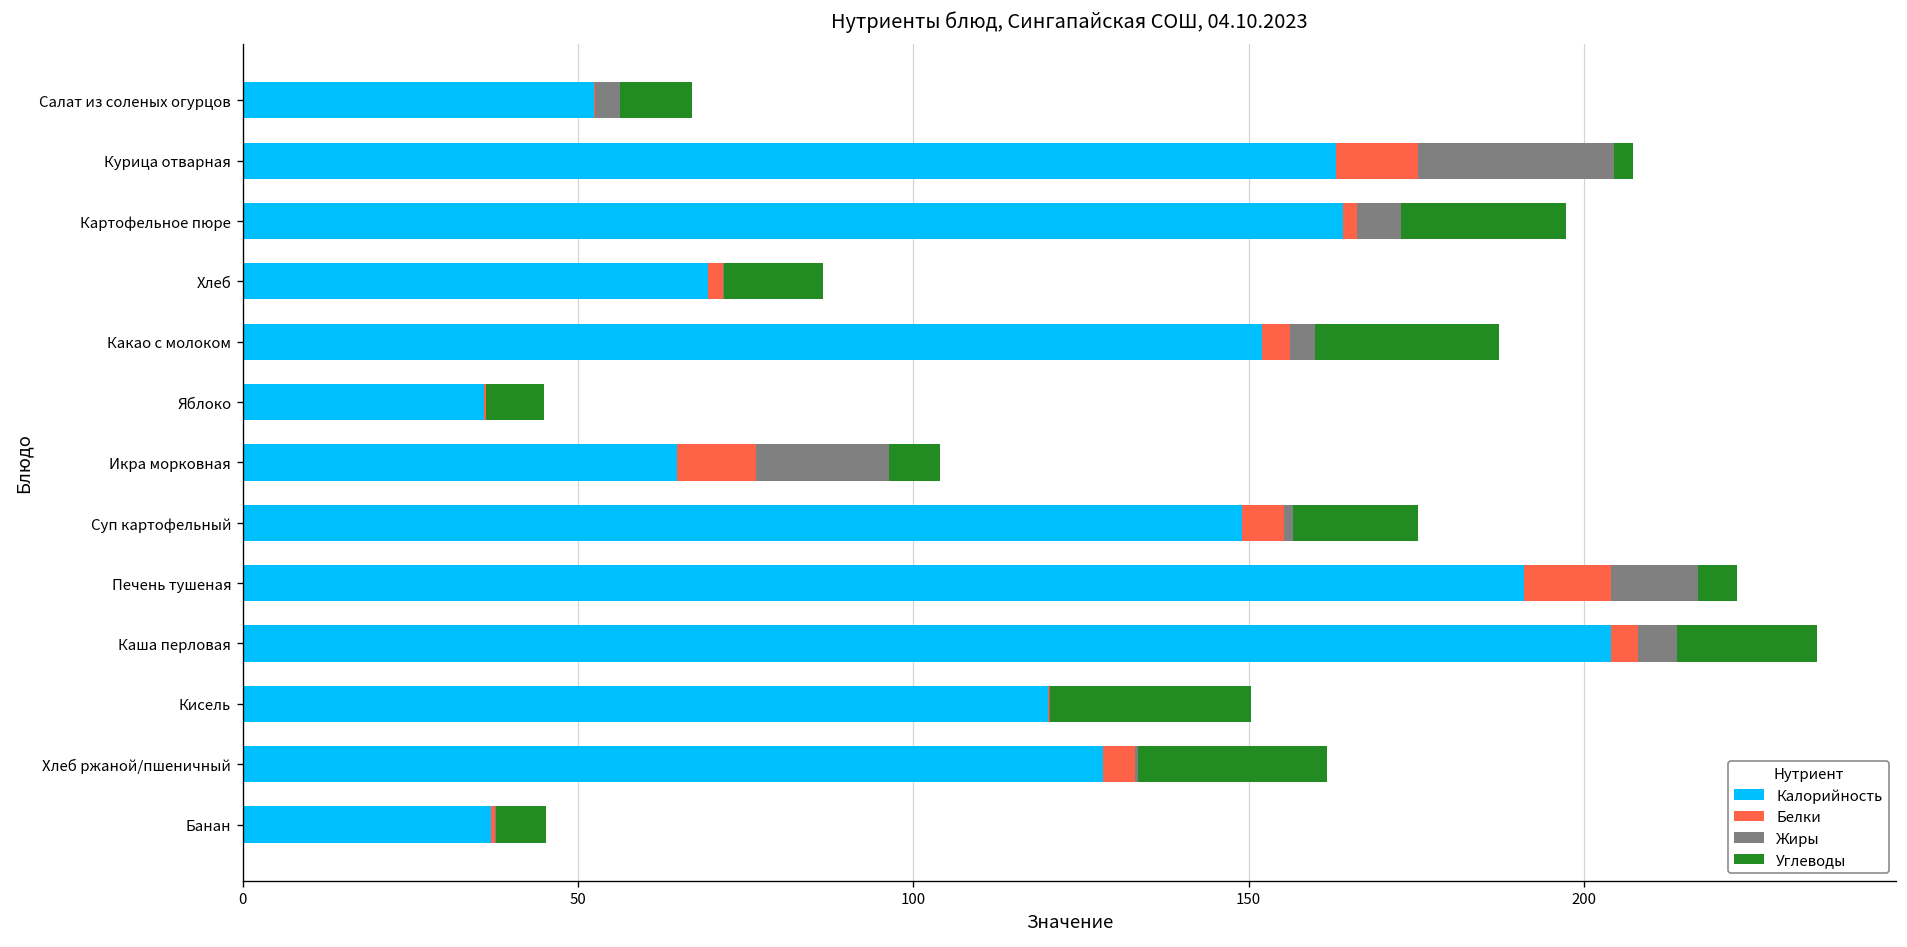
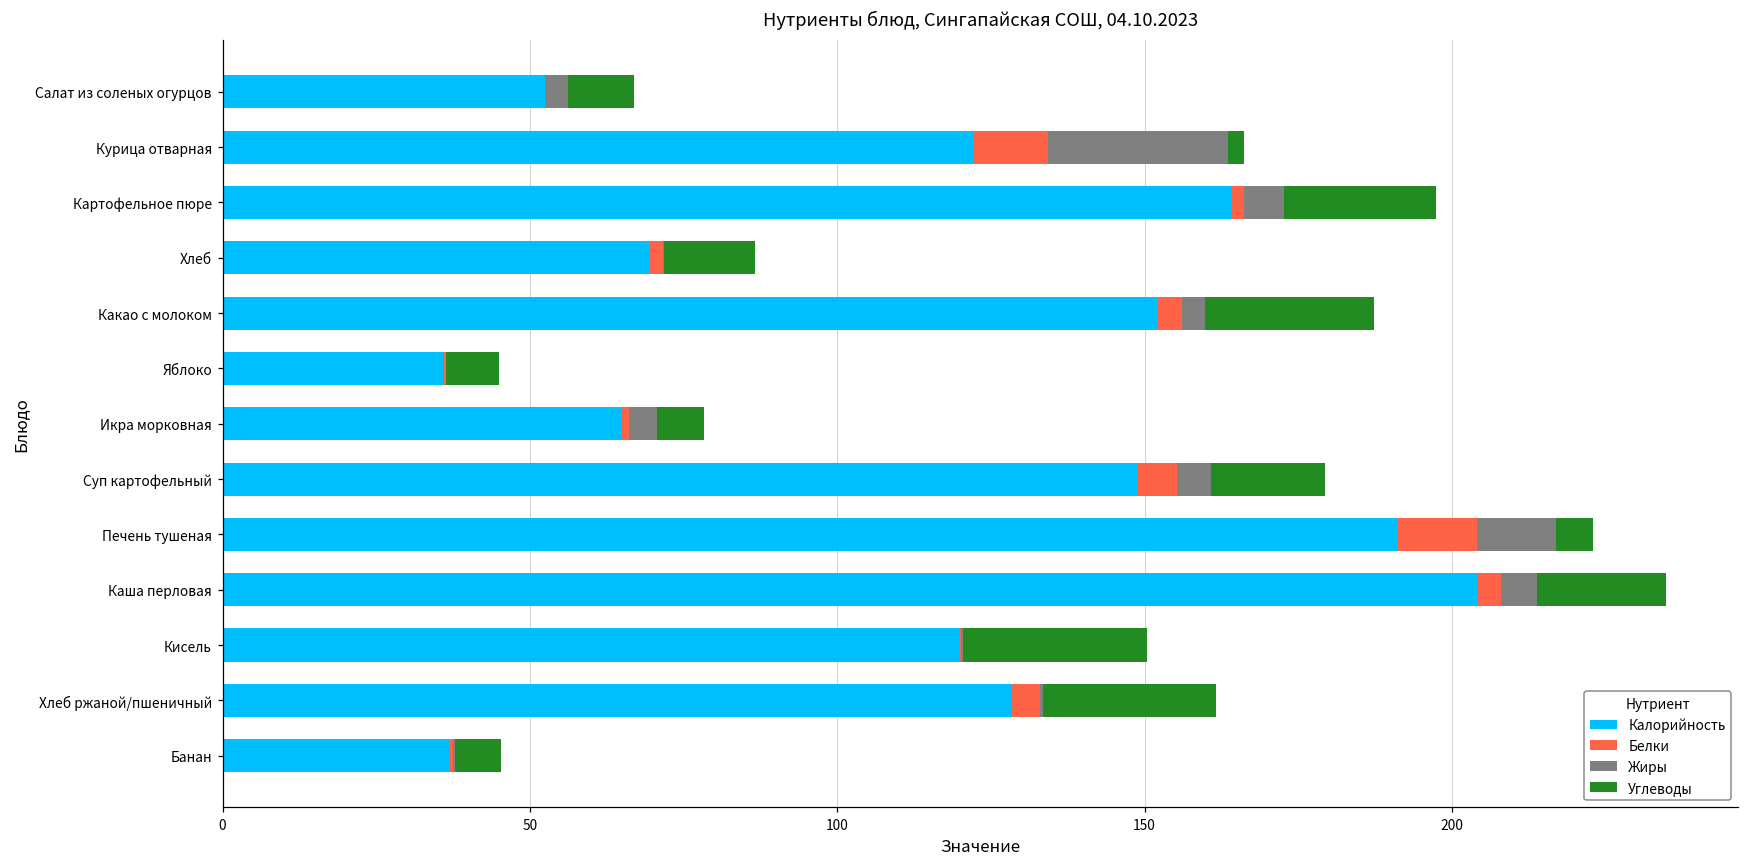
Калорийность, Курица отварная: 163 -> 122
Белки, Икра морковная: 12 -> 1
Жиры, Икра морковная: 20 -> 5
Жиры, Суп картофельный: 1 -> 6
